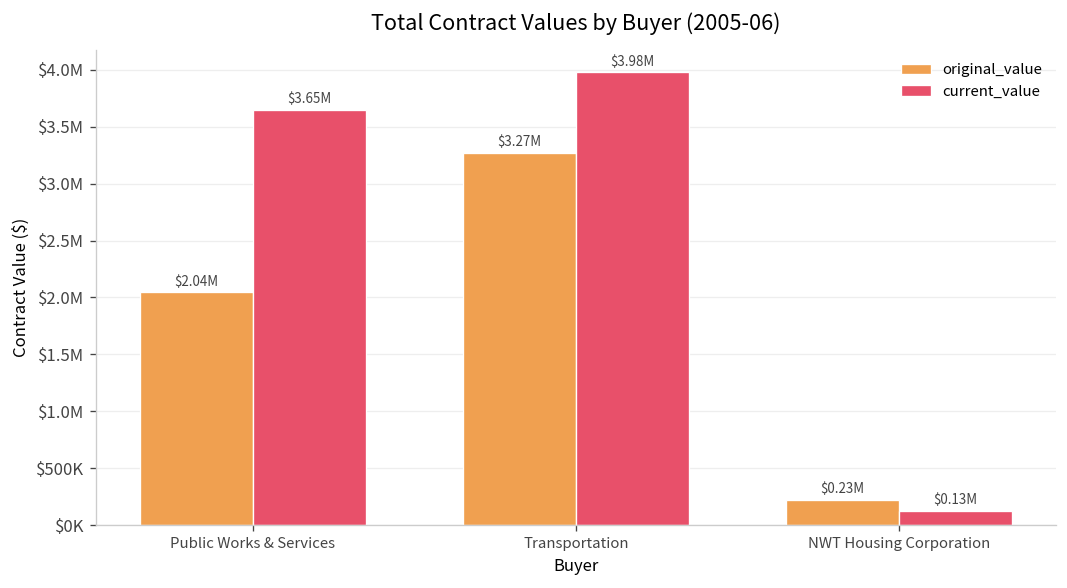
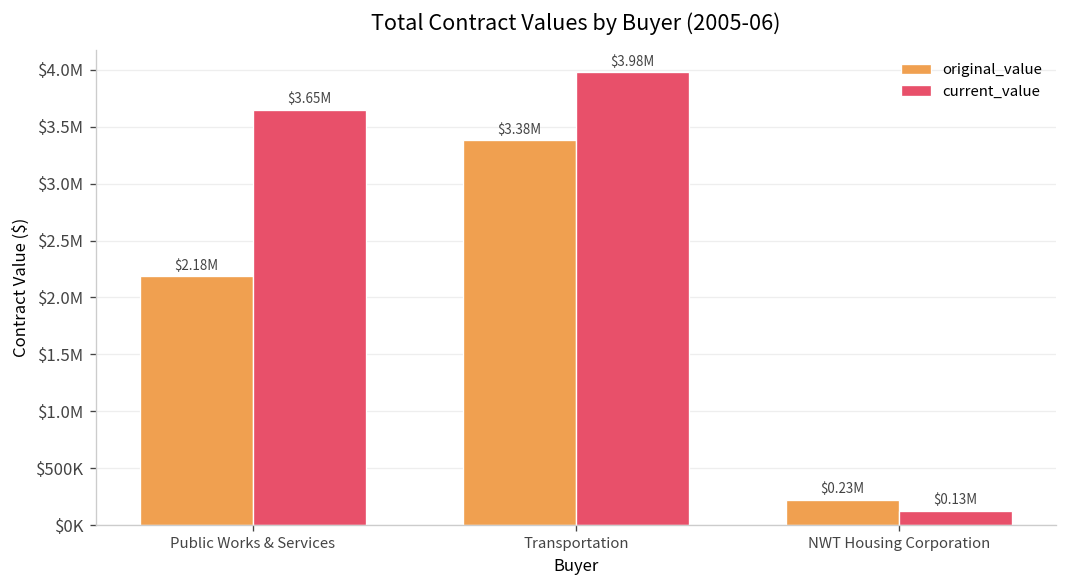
original_value, Public Works & Services: $2.04M -> $2.18M
original_value, Transportation: $3.27M -> $3.38M
